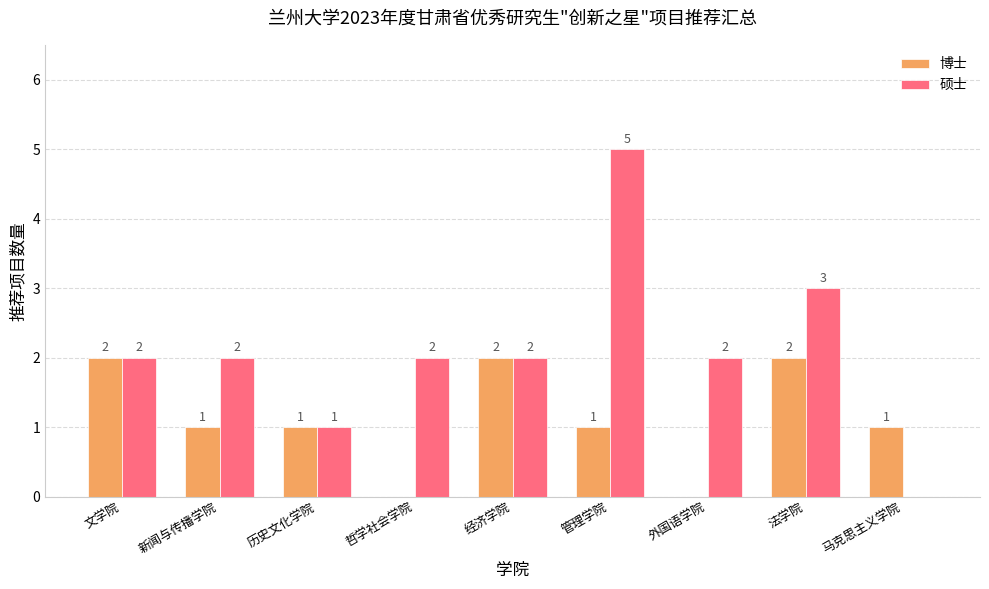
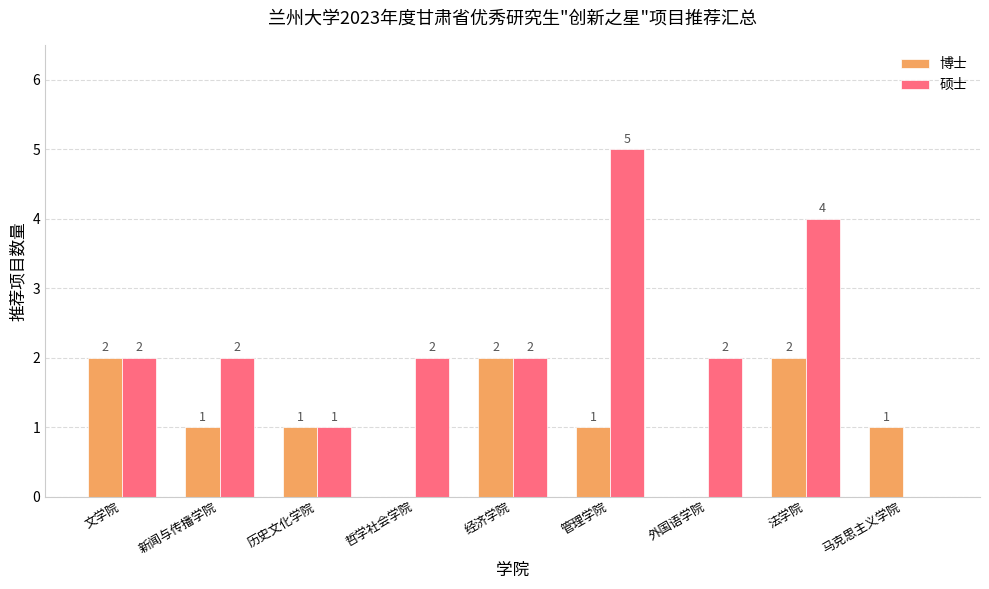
硕士, 法学院: 3 -> 4
